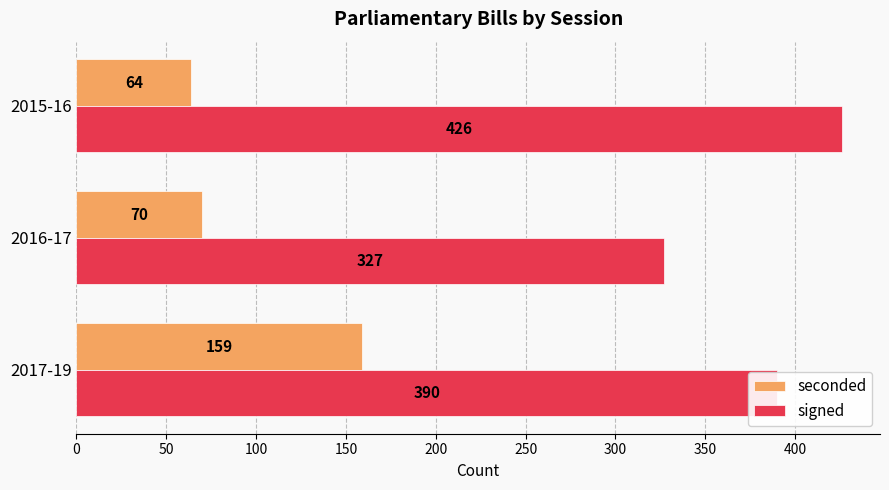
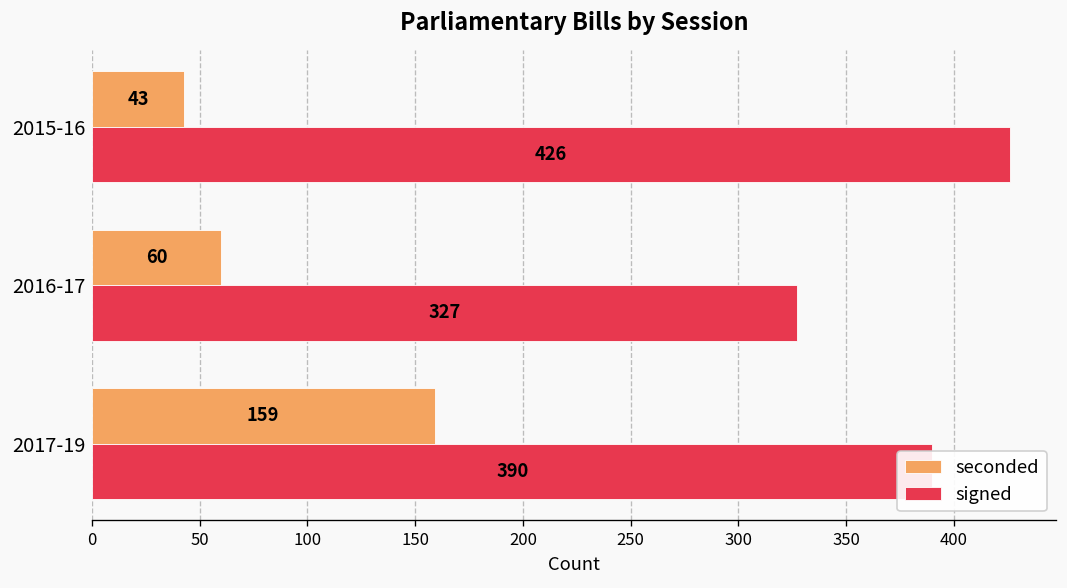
seconded, 2015-16: 64 -> 43
seconded, 2016-17: 70 -> 60
